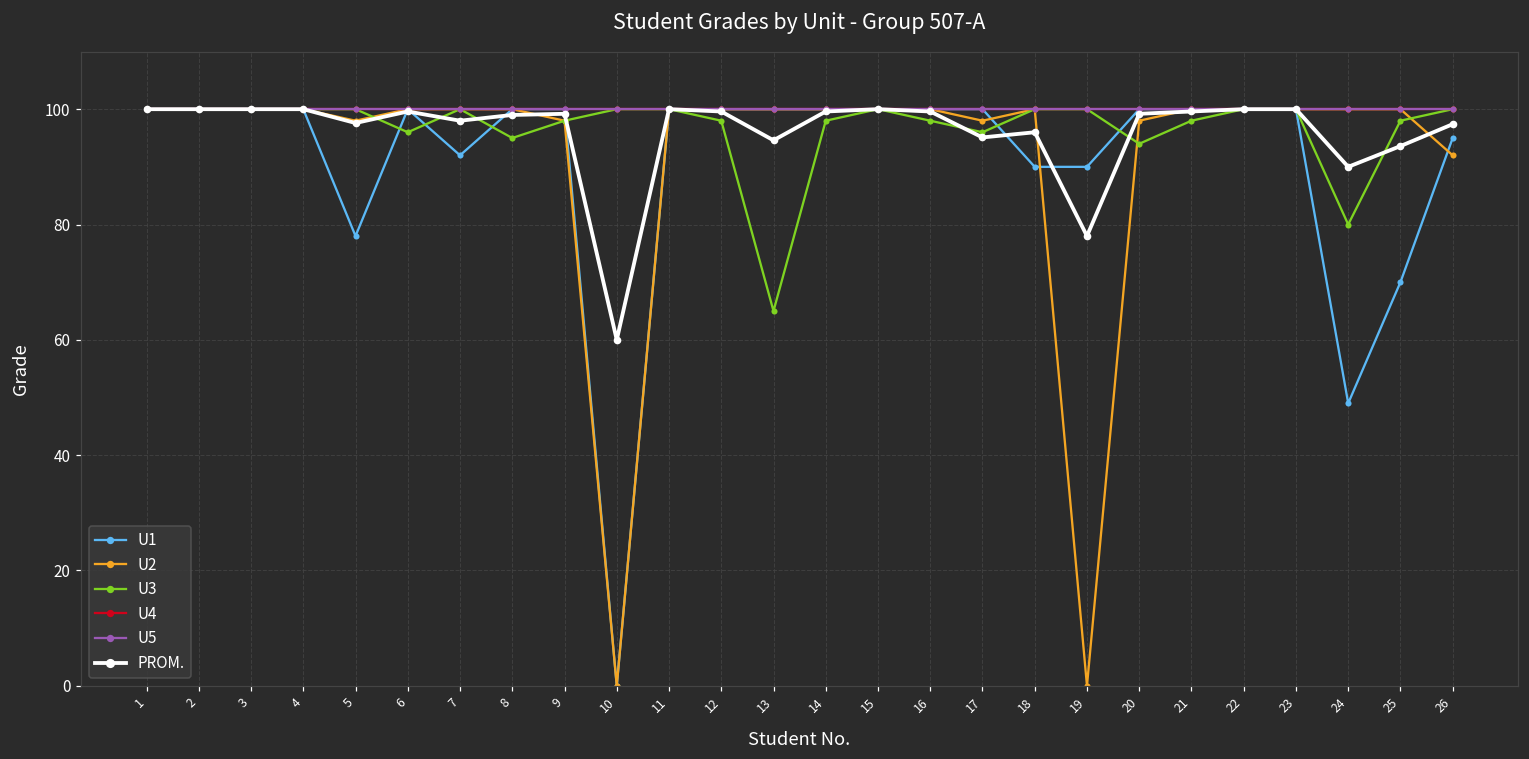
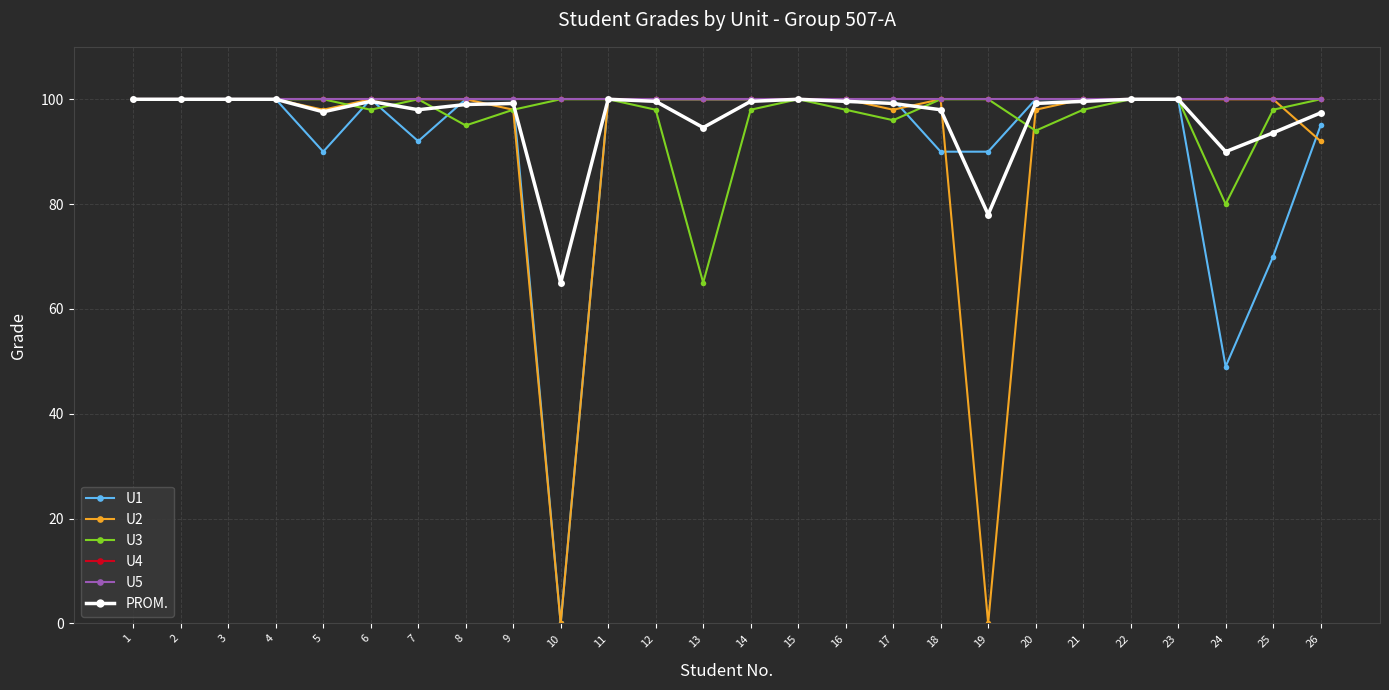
U1, 5: 78 -> 90
U3, 6: 96 -> 98
PROM., 10: 60 -> 65
PROM., 17: 95 -> 99
PROM., 18: 96 -> 98
